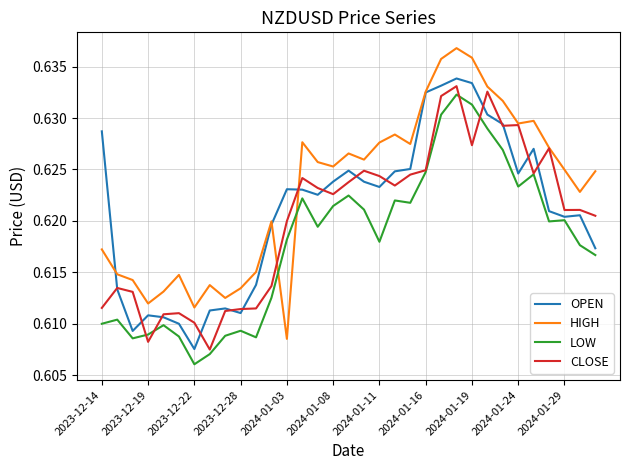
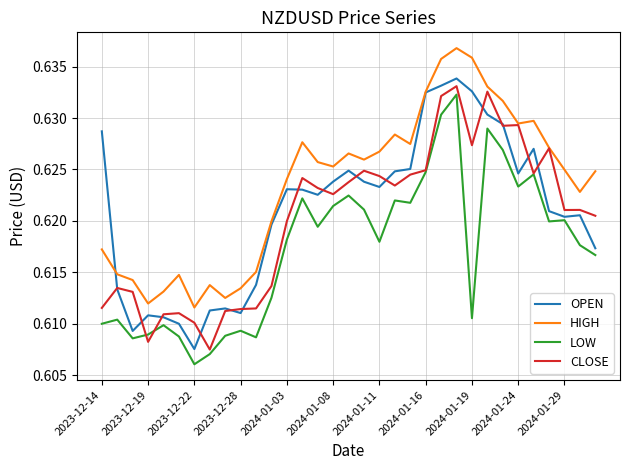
HIGH, 2024-01-03: 0.6085 -> 0.6241
HIGH, 2024-01-11: 0.6276 -> 0.6267
OPEN, 2024-01-19: 0.6334 -> 0.6326
LOW, 2024-01-19: 0.6313 -> 0.6105
